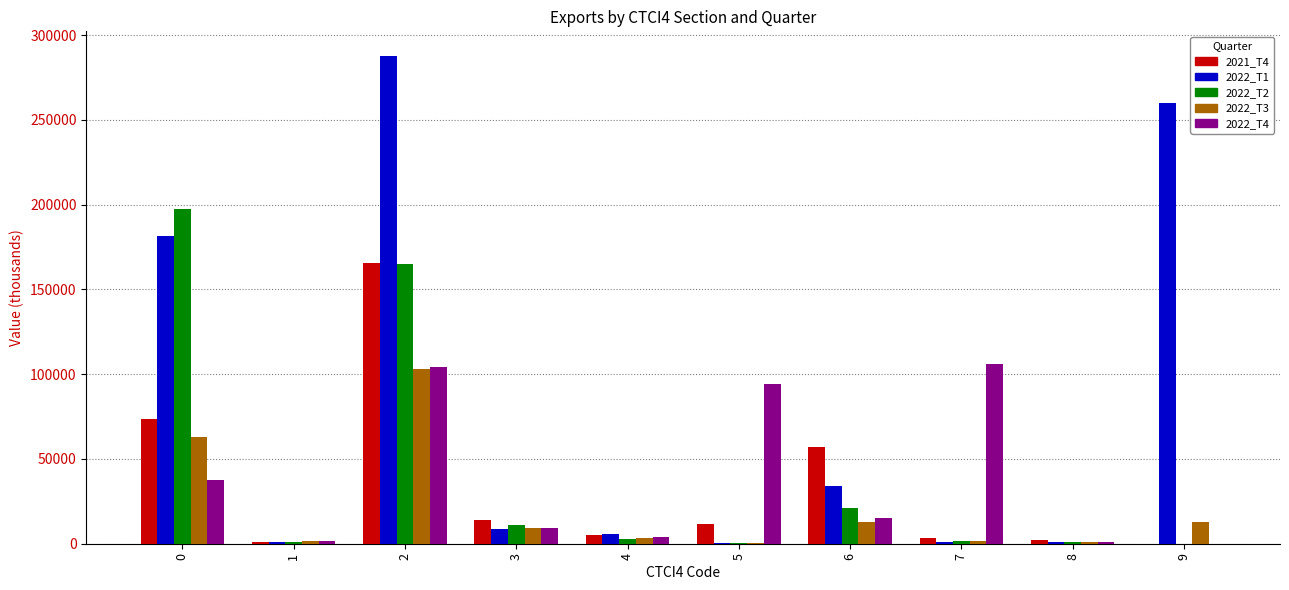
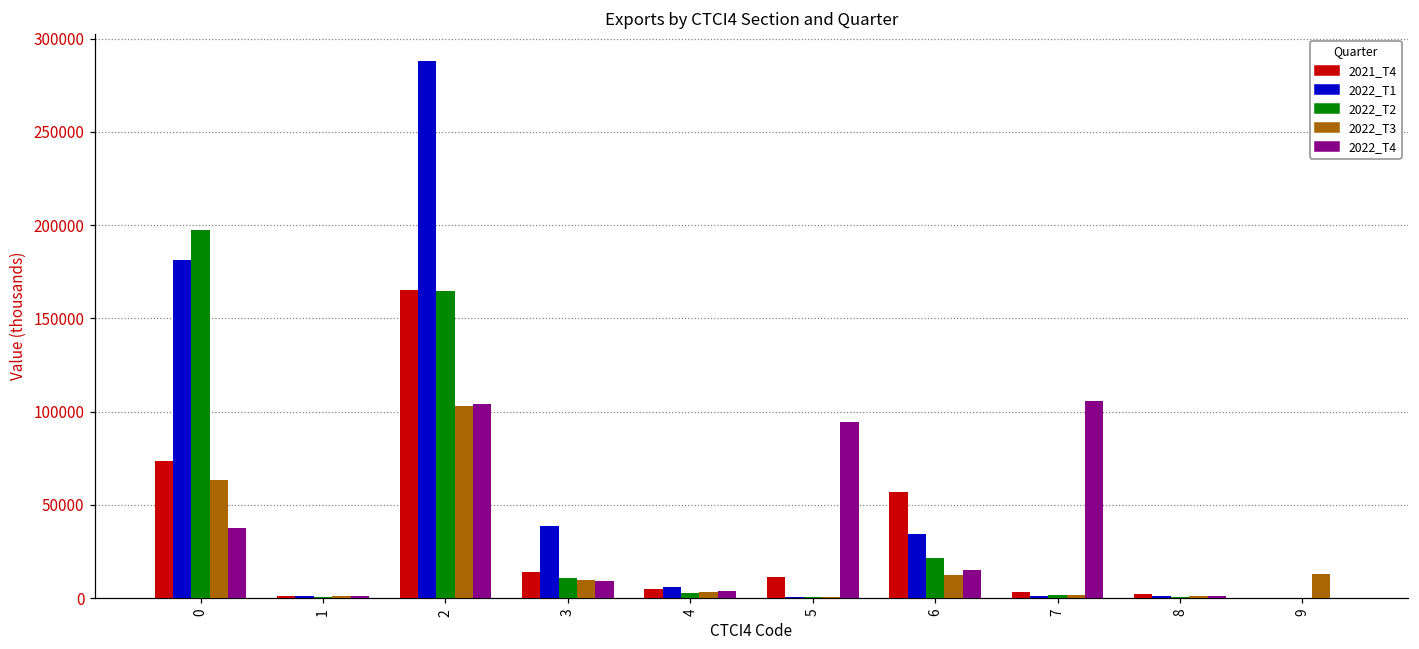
2022_T1, 3: 9000 -> 38000
2022_T1, 9: 260000 -> 0
